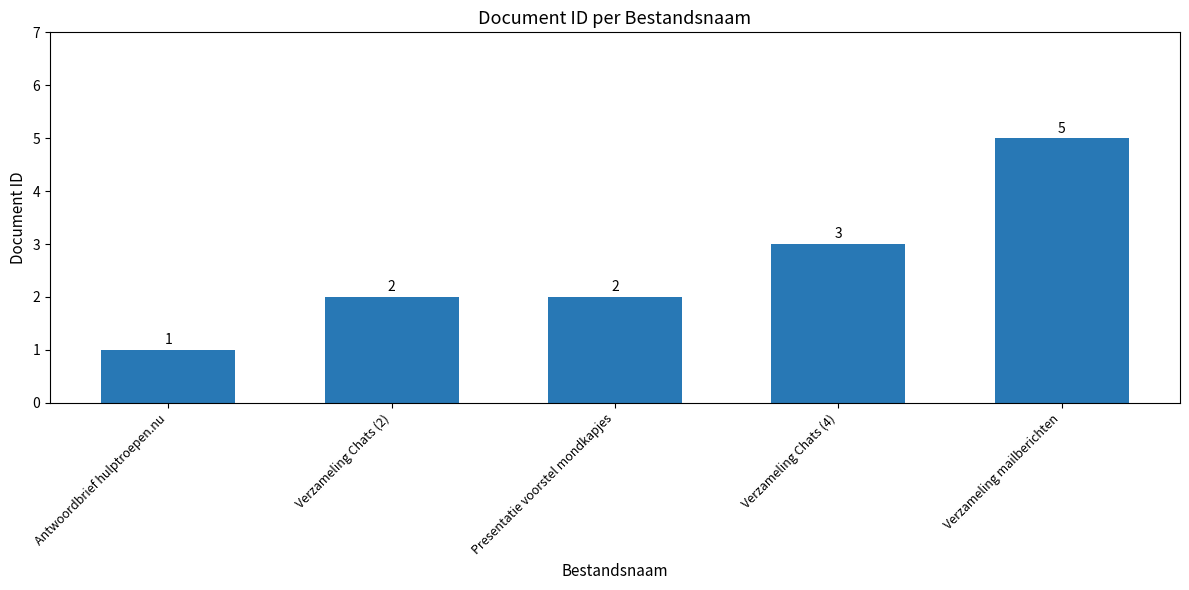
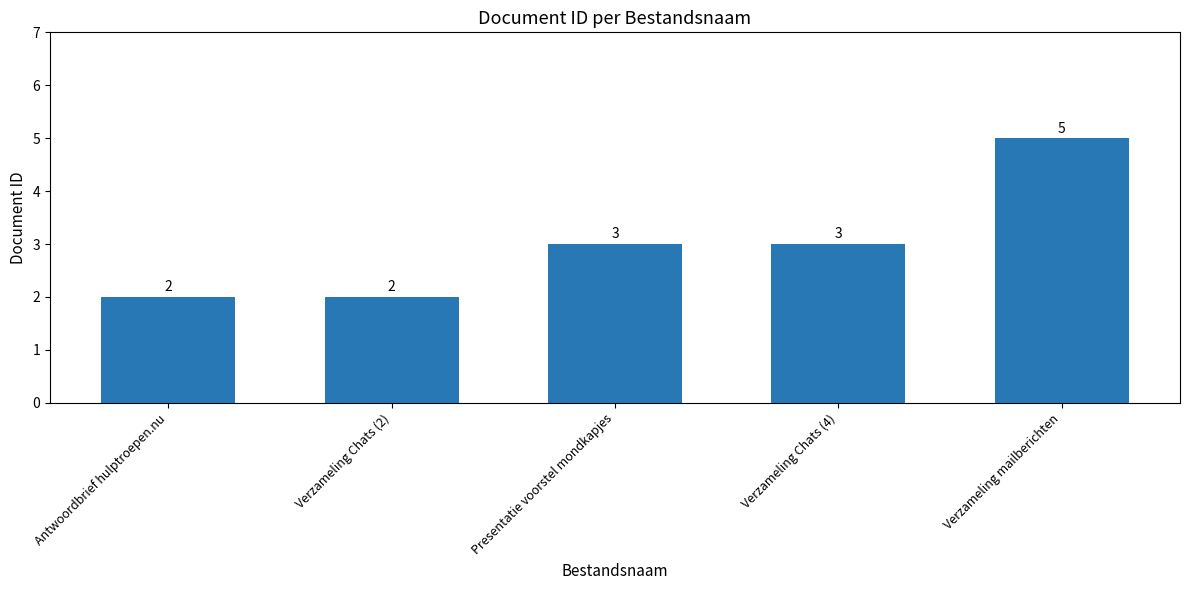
Antwoordbrief hulptroepen.nu: 1 -> 2
Presentatie voorstel mondkapjes: 2 -> 3
